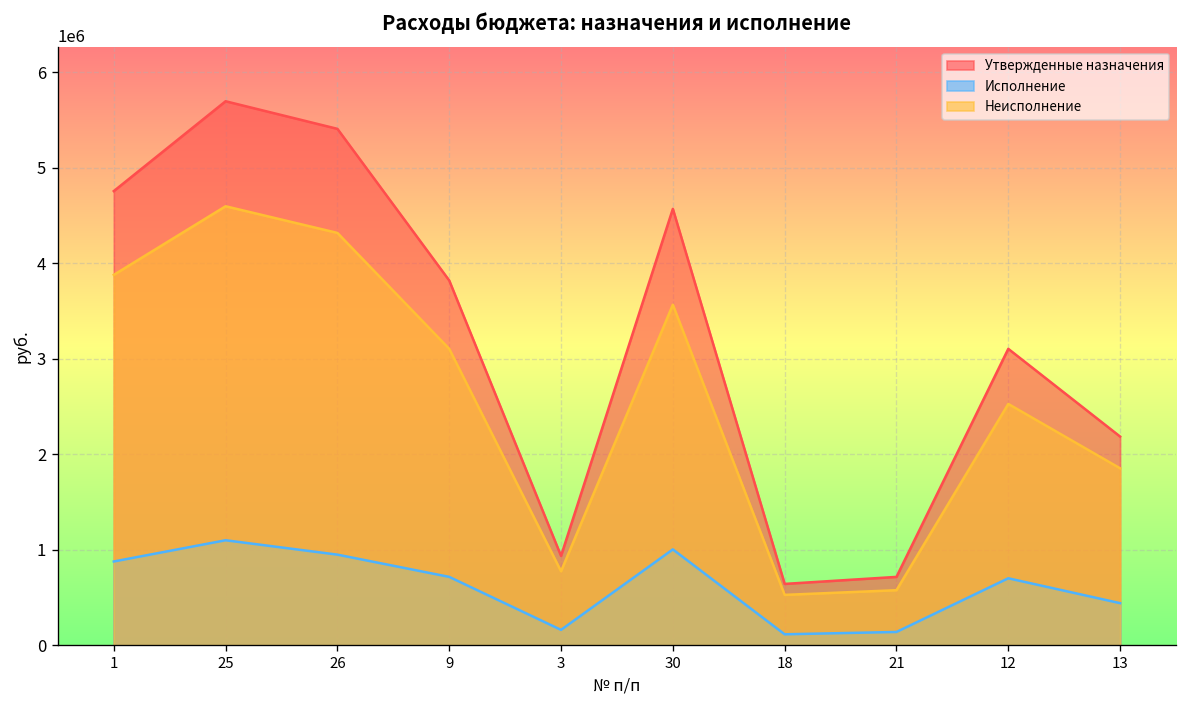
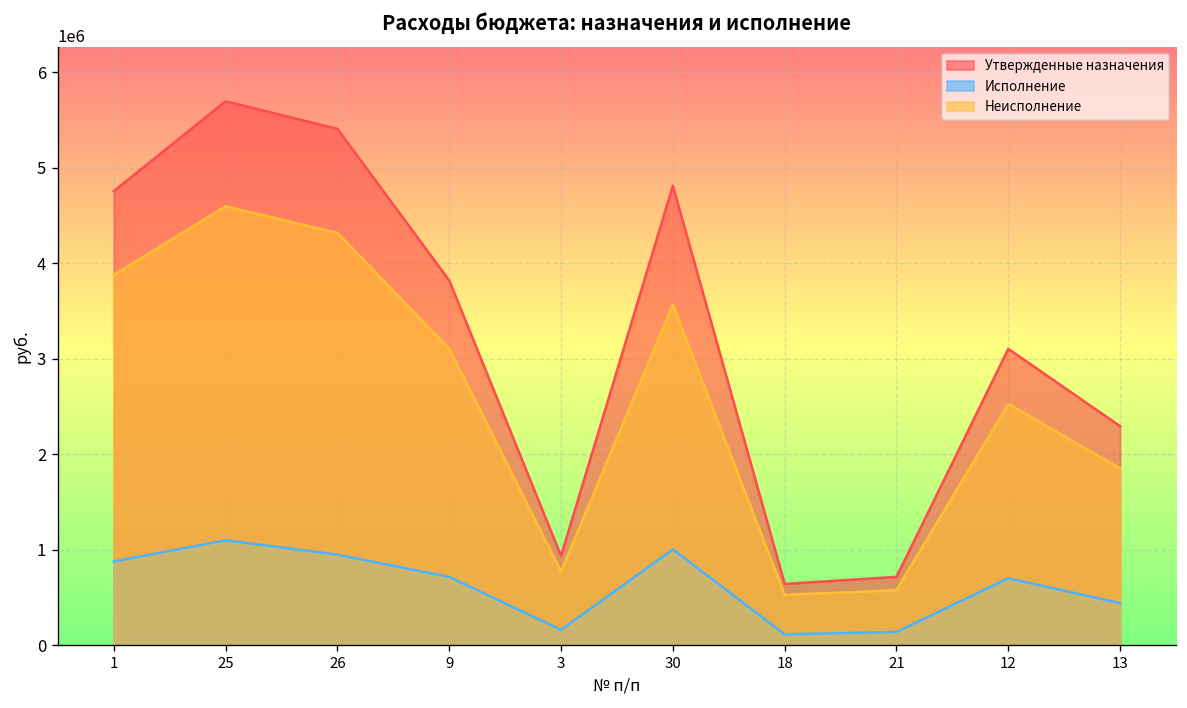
Утвержденные назначения, 30: 4600000 -> 4800000
Утвержденные назначения, 13: 2200000 -> 2300000
